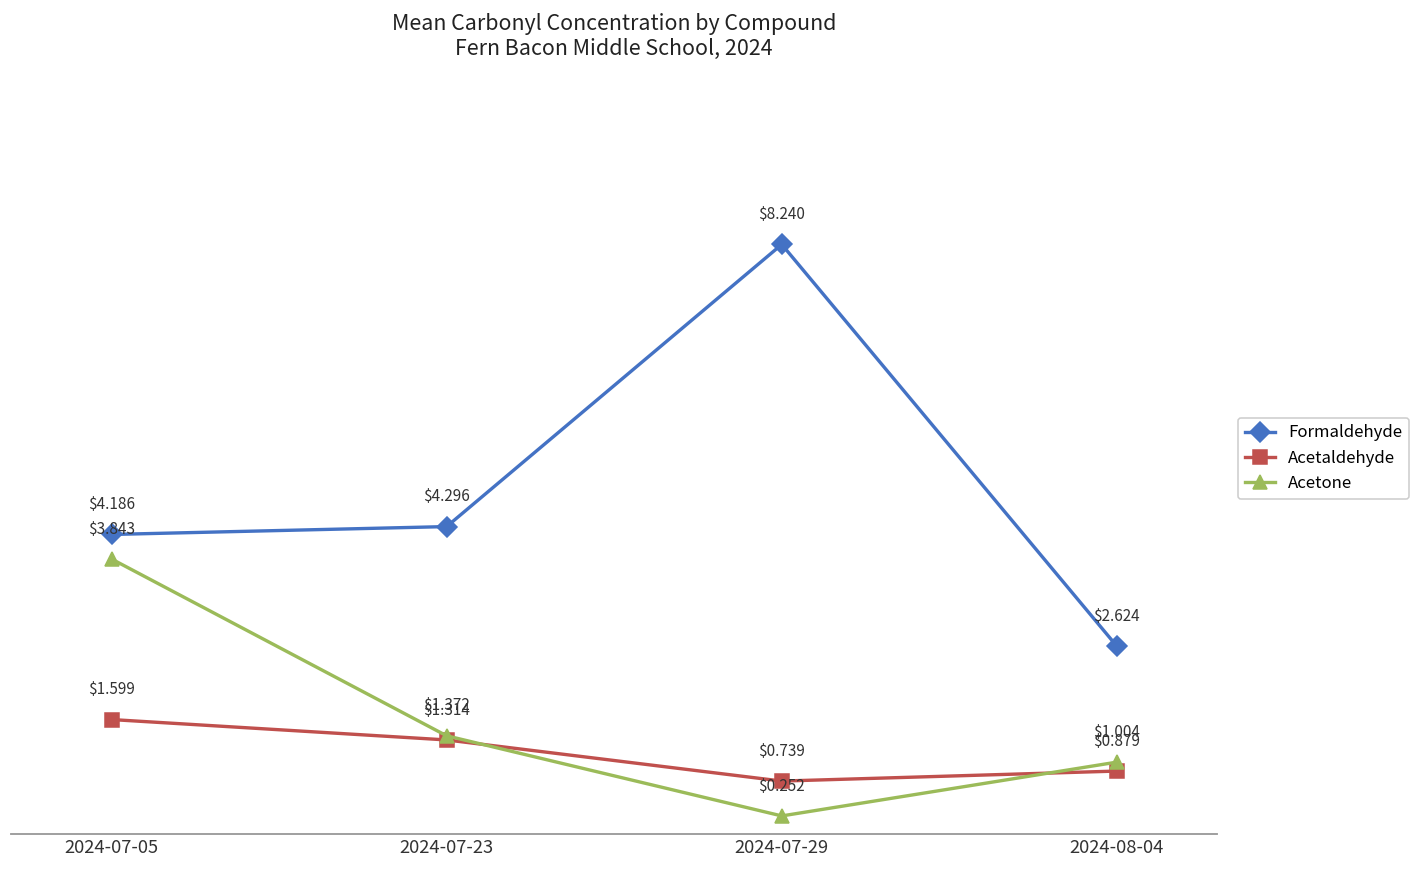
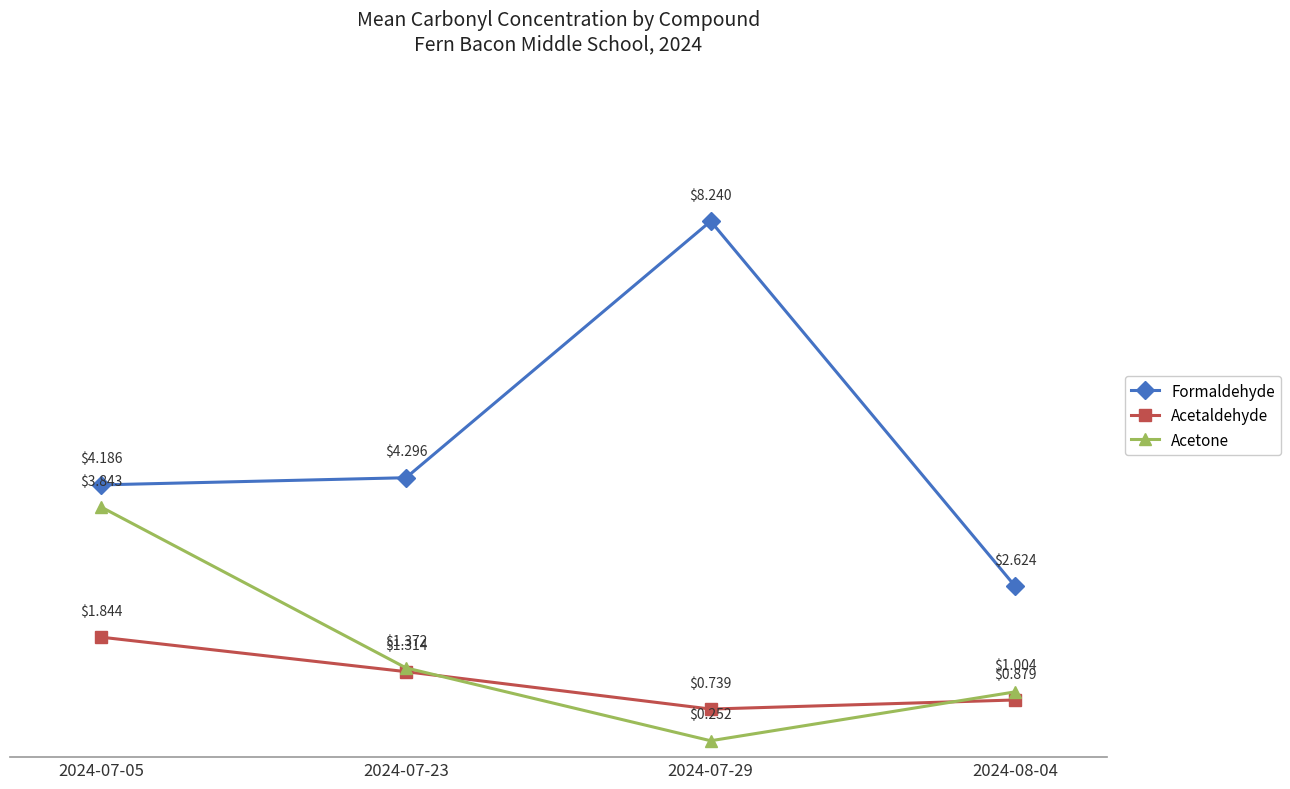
Acetaldehyde, 2024-07-05: $1.599 -> $1.844
